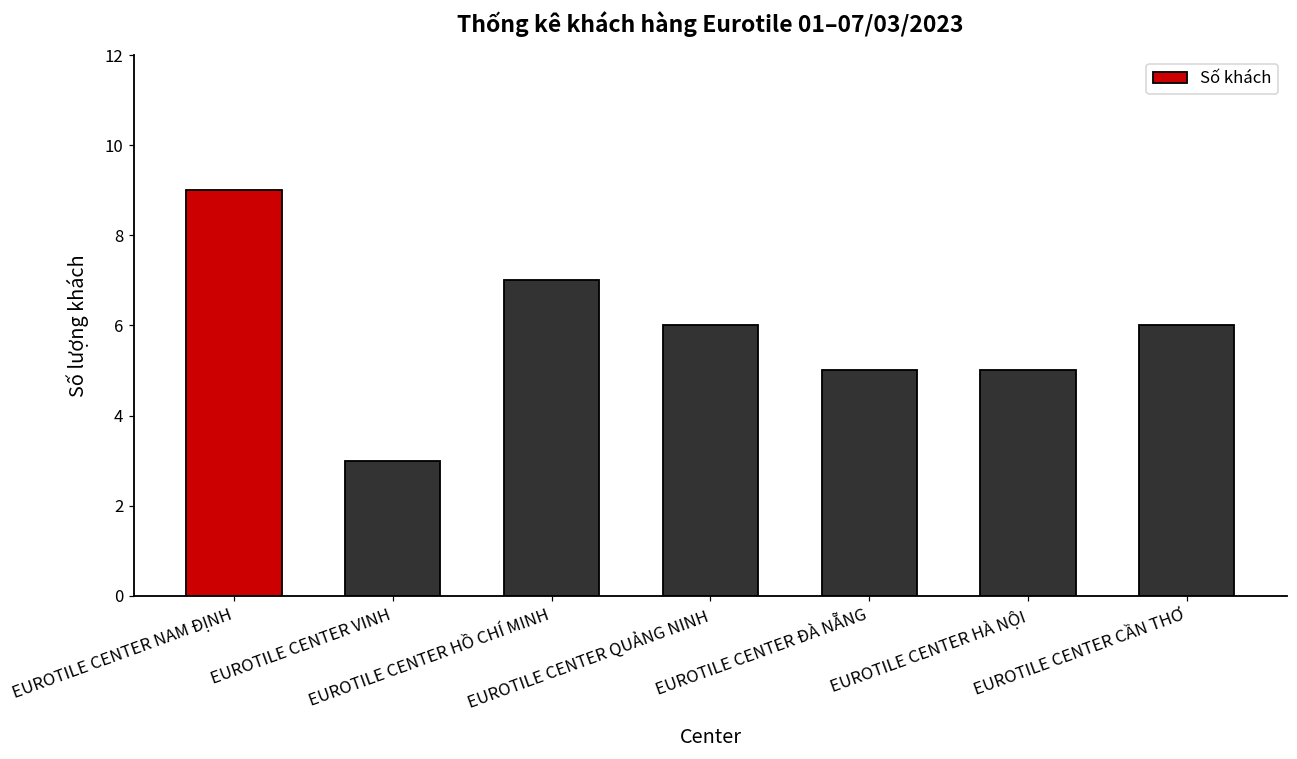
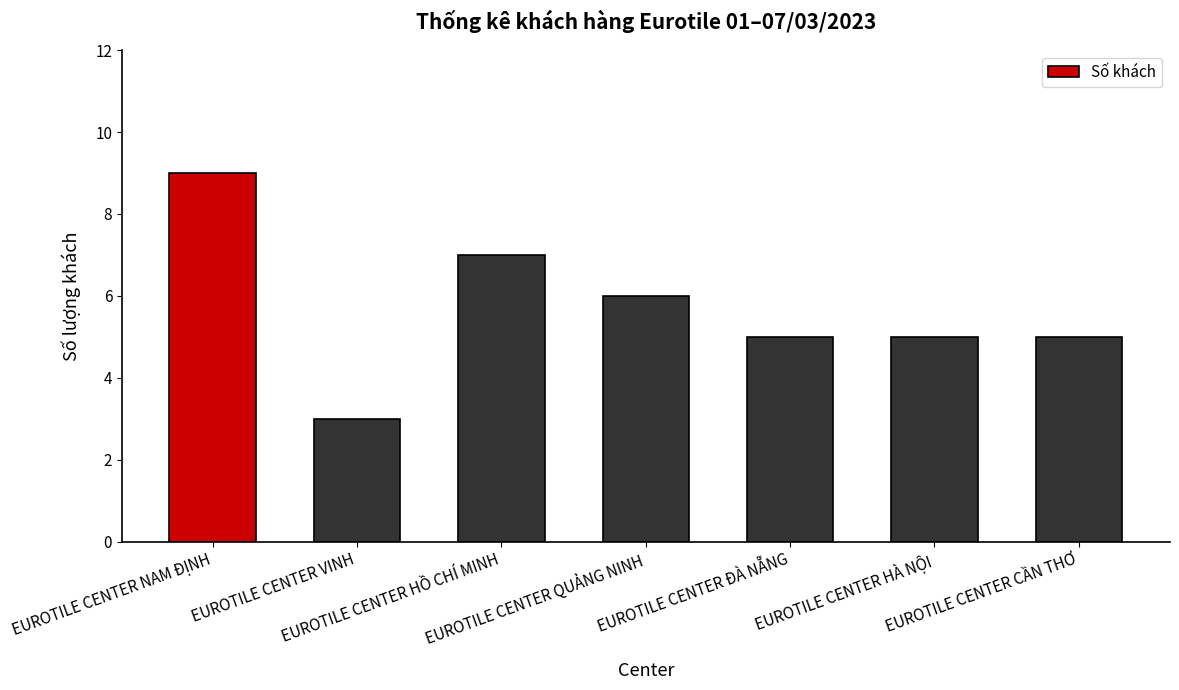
EUROTILE CENTER CẦN THƠ: 6 -> 5
